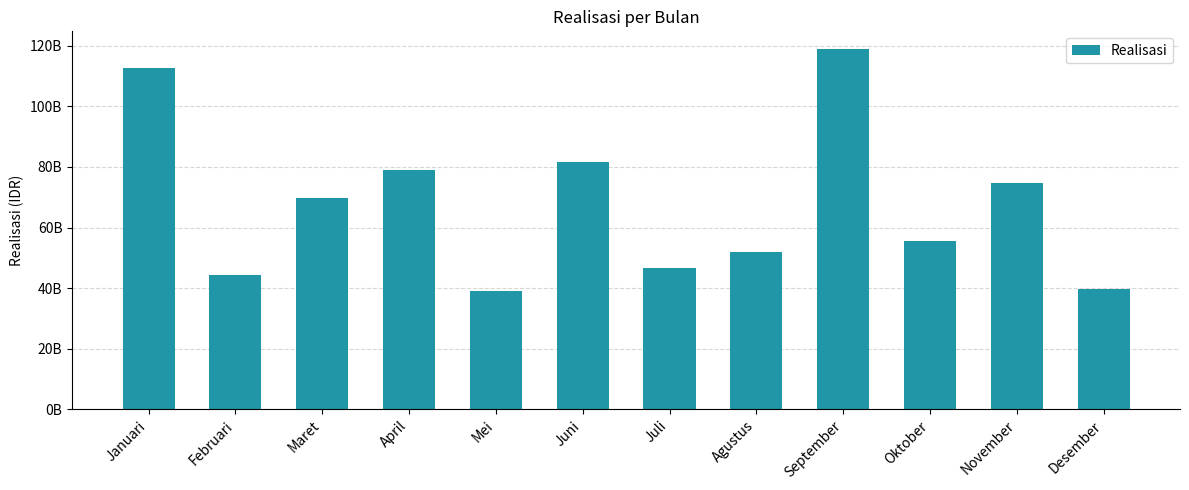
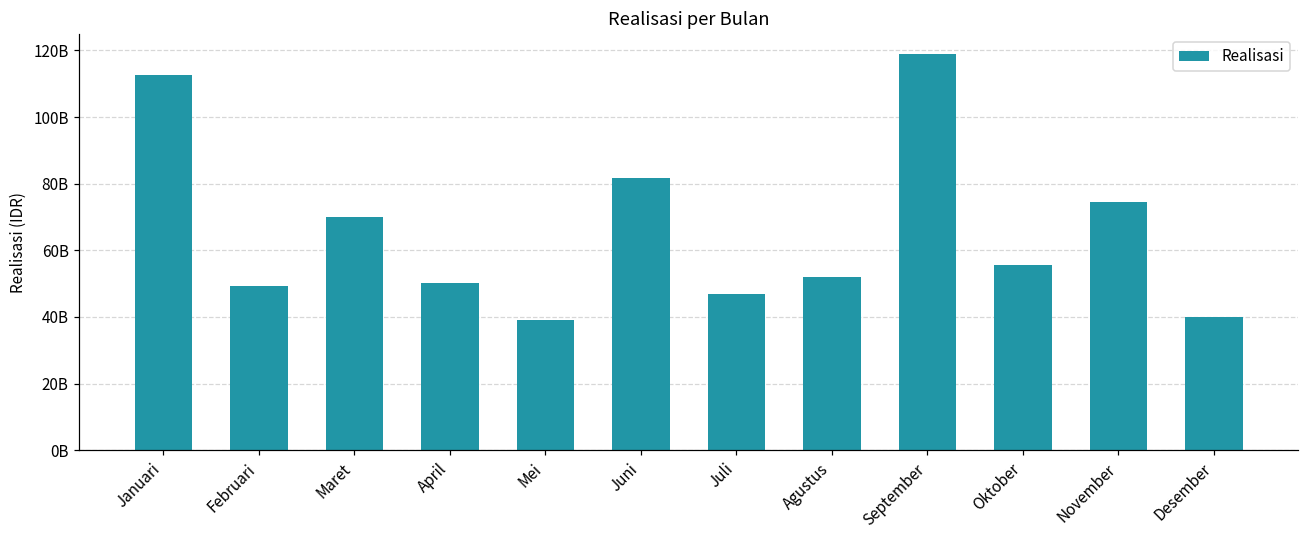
Februari: 44000000000 -> 49000000000
April: 79000000000 -> 50000000000
